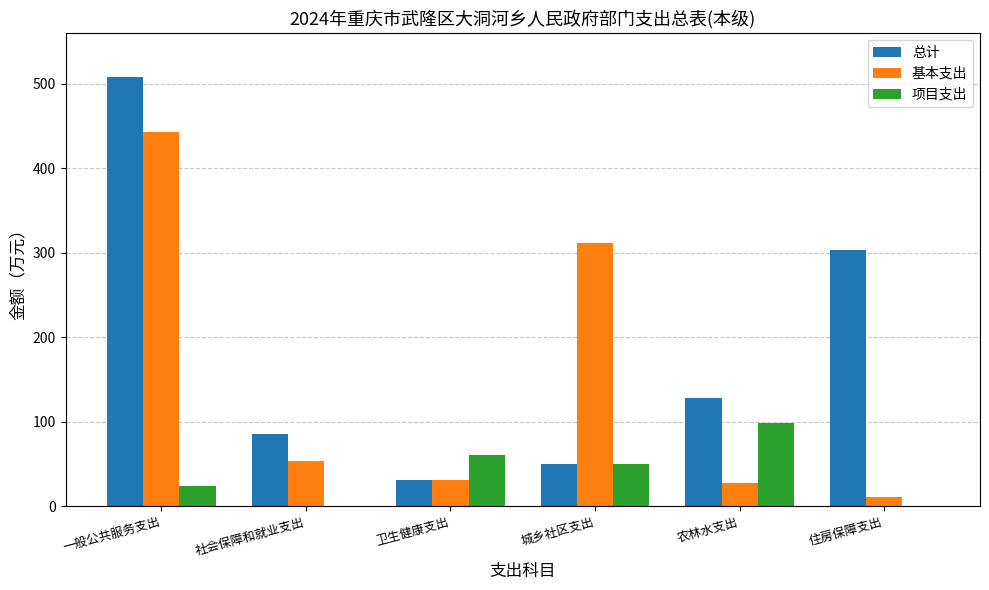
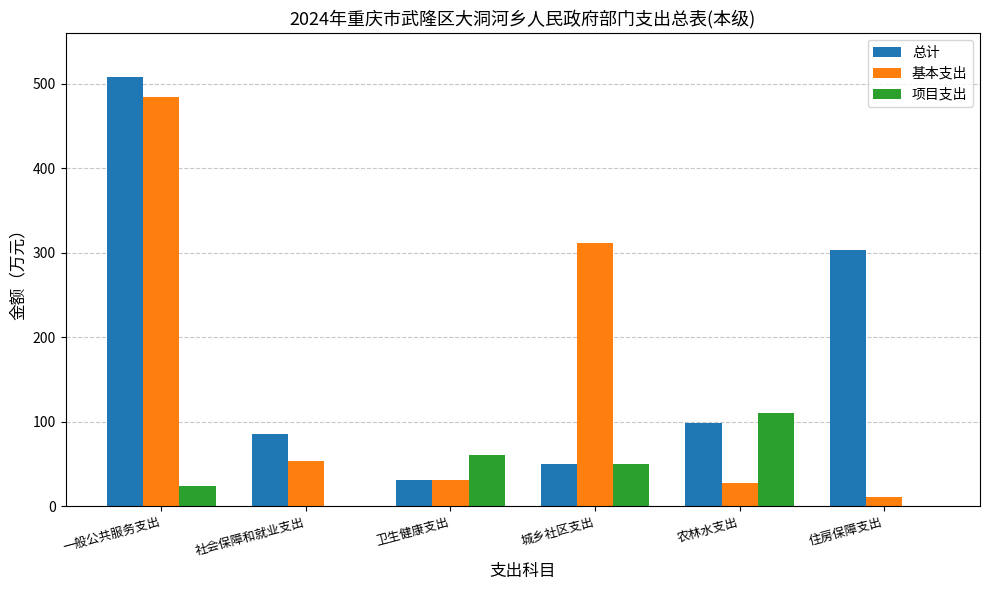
基本支出, 一般公共服务支出: 440 -> 480
总计, 农林水支出: 130 -> 100
项目支出, 农林水支出: 100 -> 110
